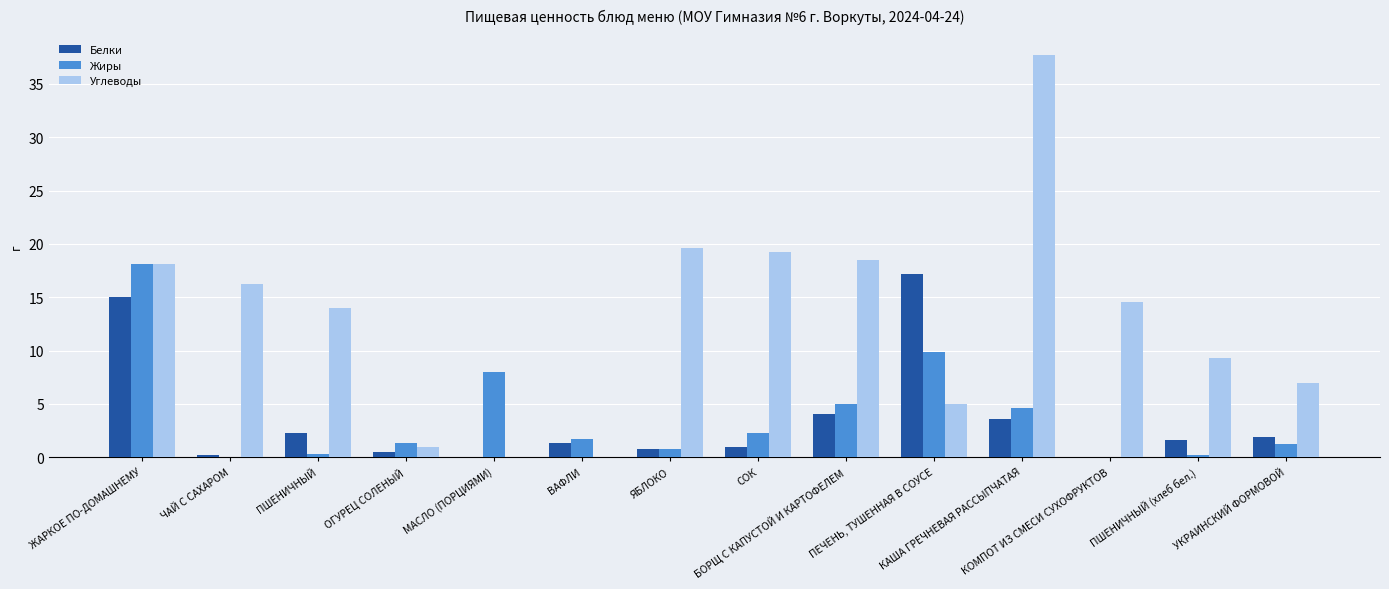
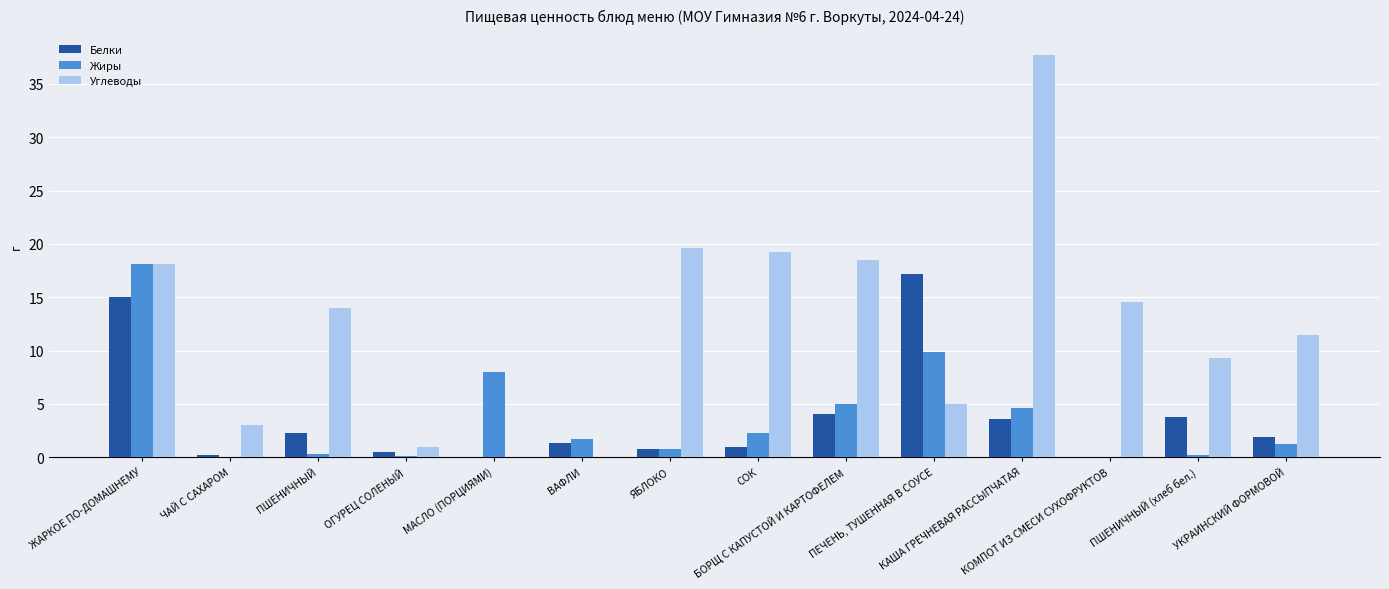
Углеводы, ЧАЙ С САХАРОМ: 16.2 -> 3.0
Жиры, ОГУРЕЦ СОЛЕНЫЙ: 1.3 -> 0.1
Белки, ПШЕНИЧНЫЙ (хлеб бел.): 1.6 -> 3.8
Углеводы, УКРАИНСКИЙ ФОРМОВОЙ: 7.0 -> 11.5
